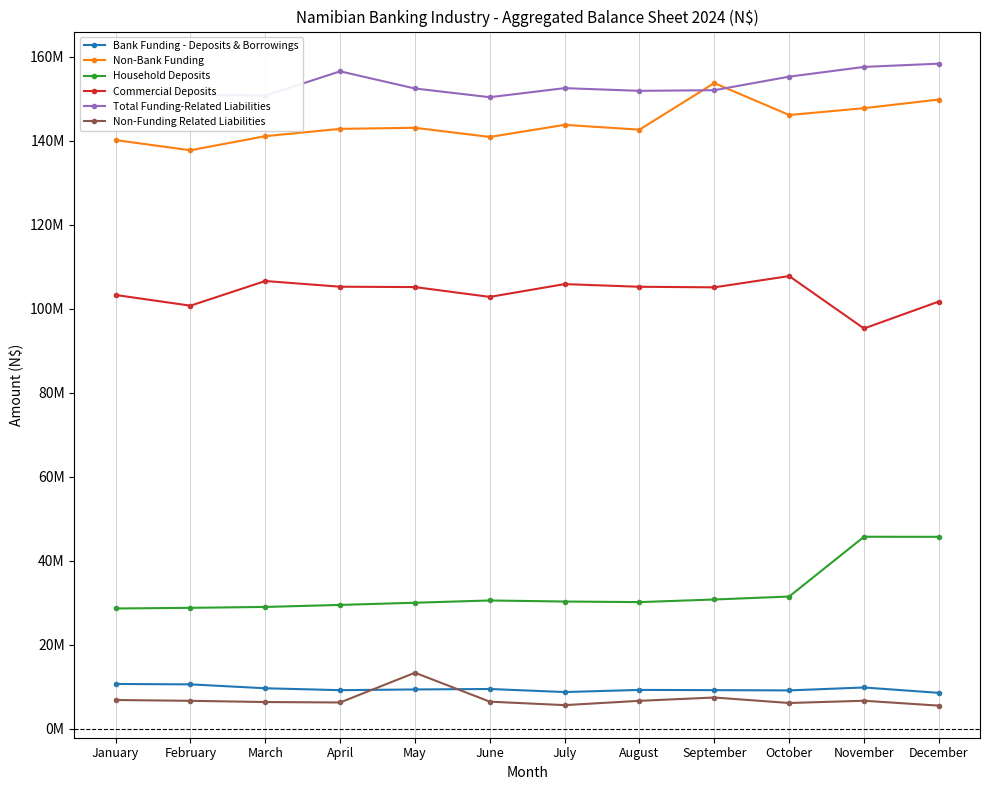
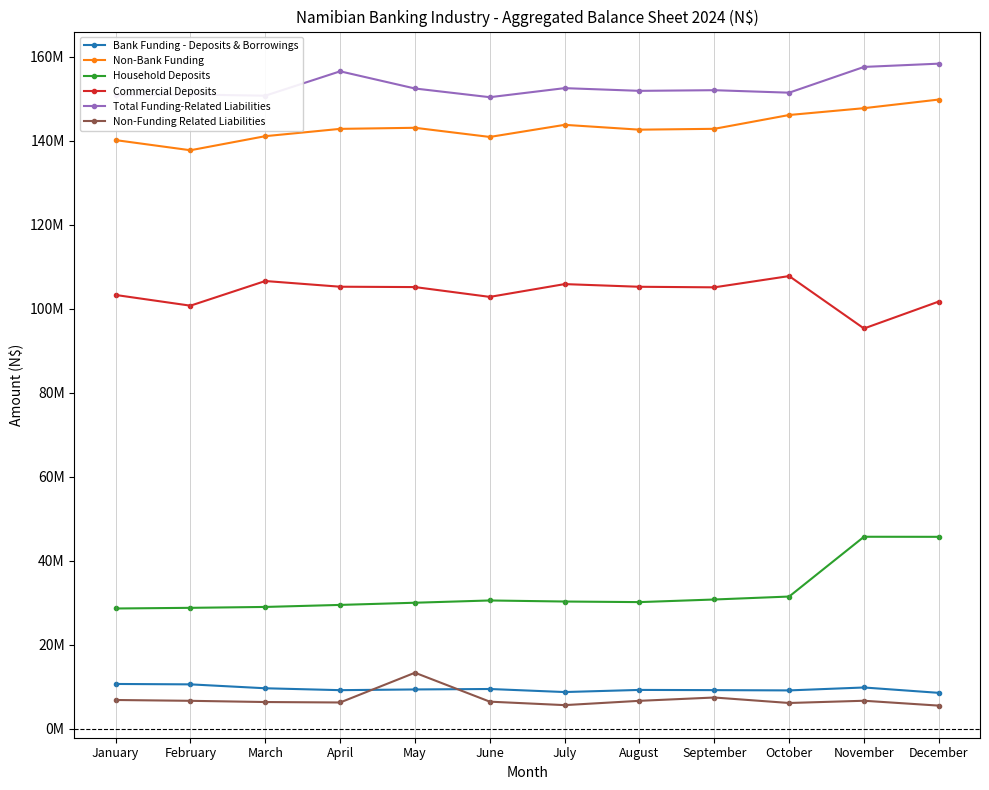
Non-Bank Funding, September: 154000000 -> 143000000
Total Funding-Related Liabilities, October: 155000000 -> 151000000
